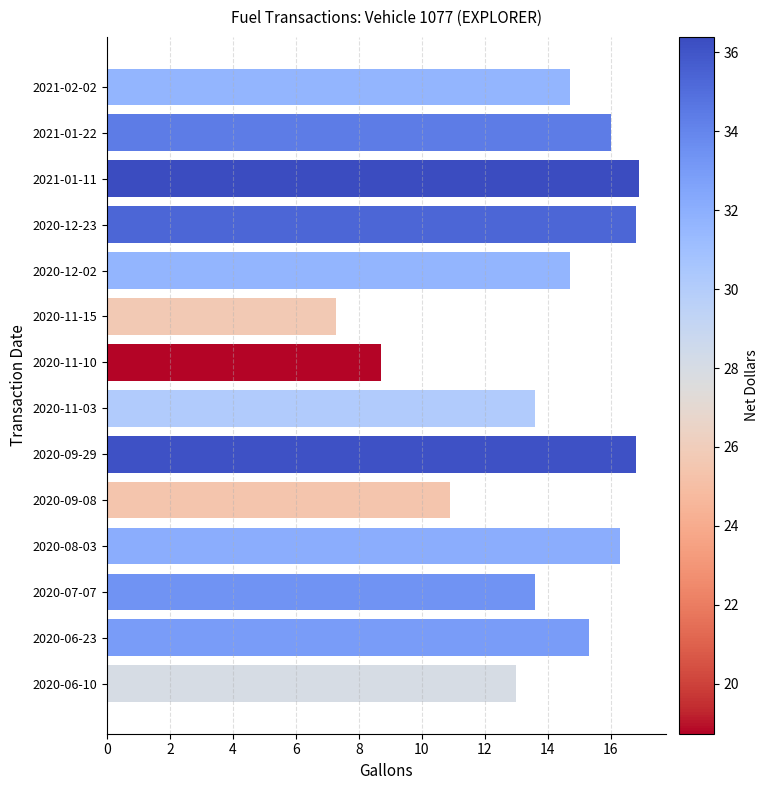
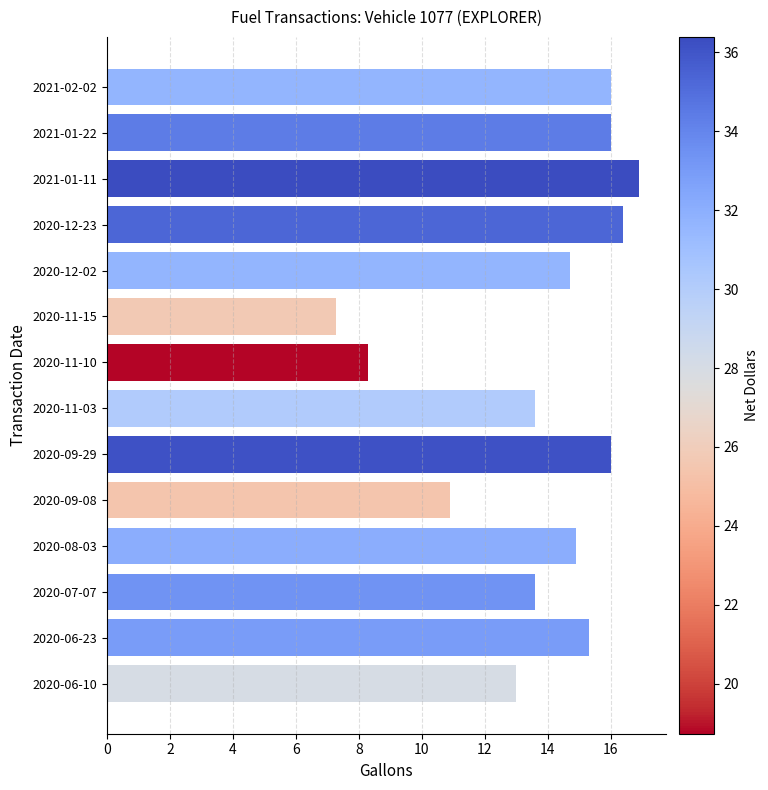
2021-02-02: 14.7 -> 16.0
2020-12-23: 16.8 -> 16.4
2020-11-10: 8.7 -> 8.3
2020-09-29: 16.8 -> 16.0
2020-08-03: 16.3 -> 14.9
